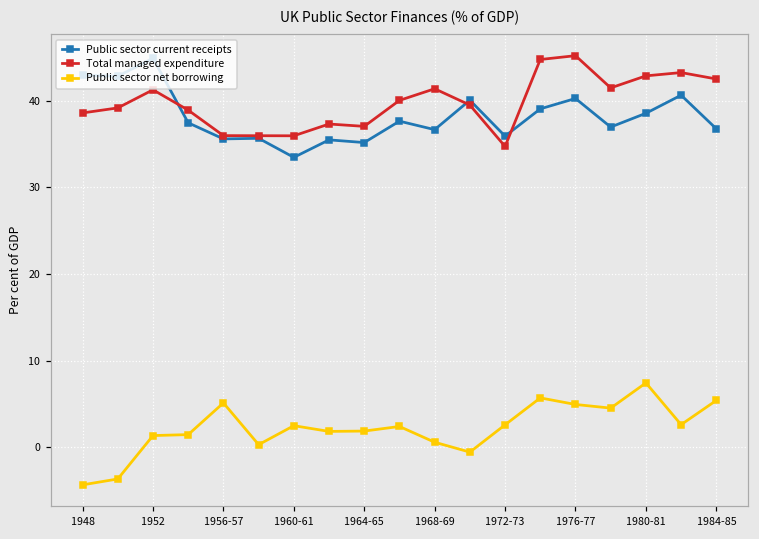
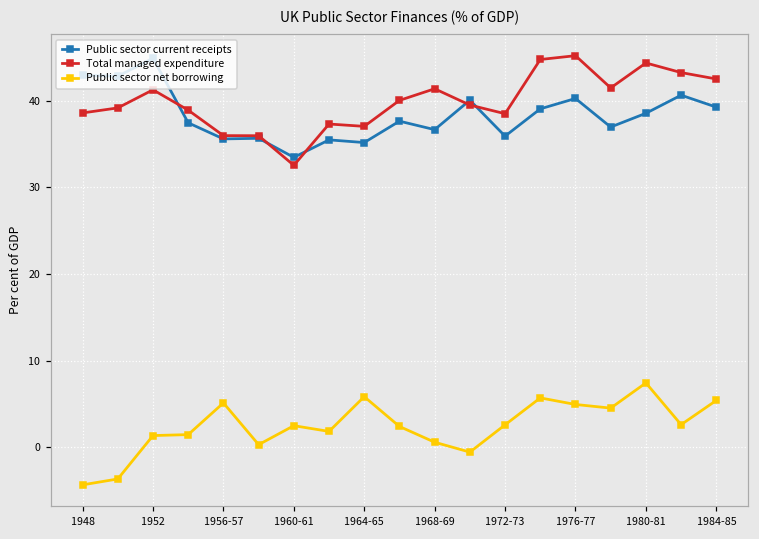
Total managed expenditure, 1960-61: 36 -> 33
Public sector net borrowing, 1964-65: 2 -> 6
Total managed expenditure, 1972-73: 35 -> 39
Total managed expenditure, 1980-81: 43 -> 44
Public sector current receipts, 1984-85: 37 -> 39
